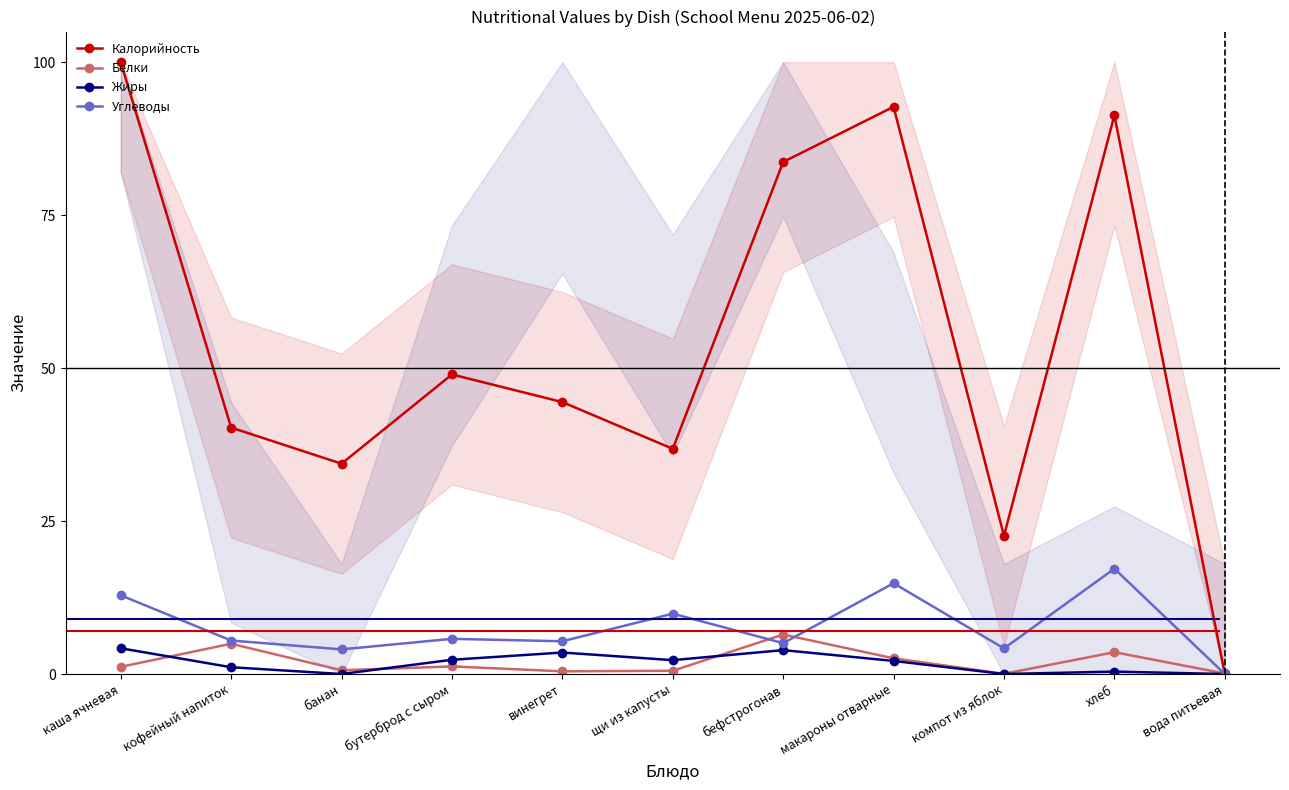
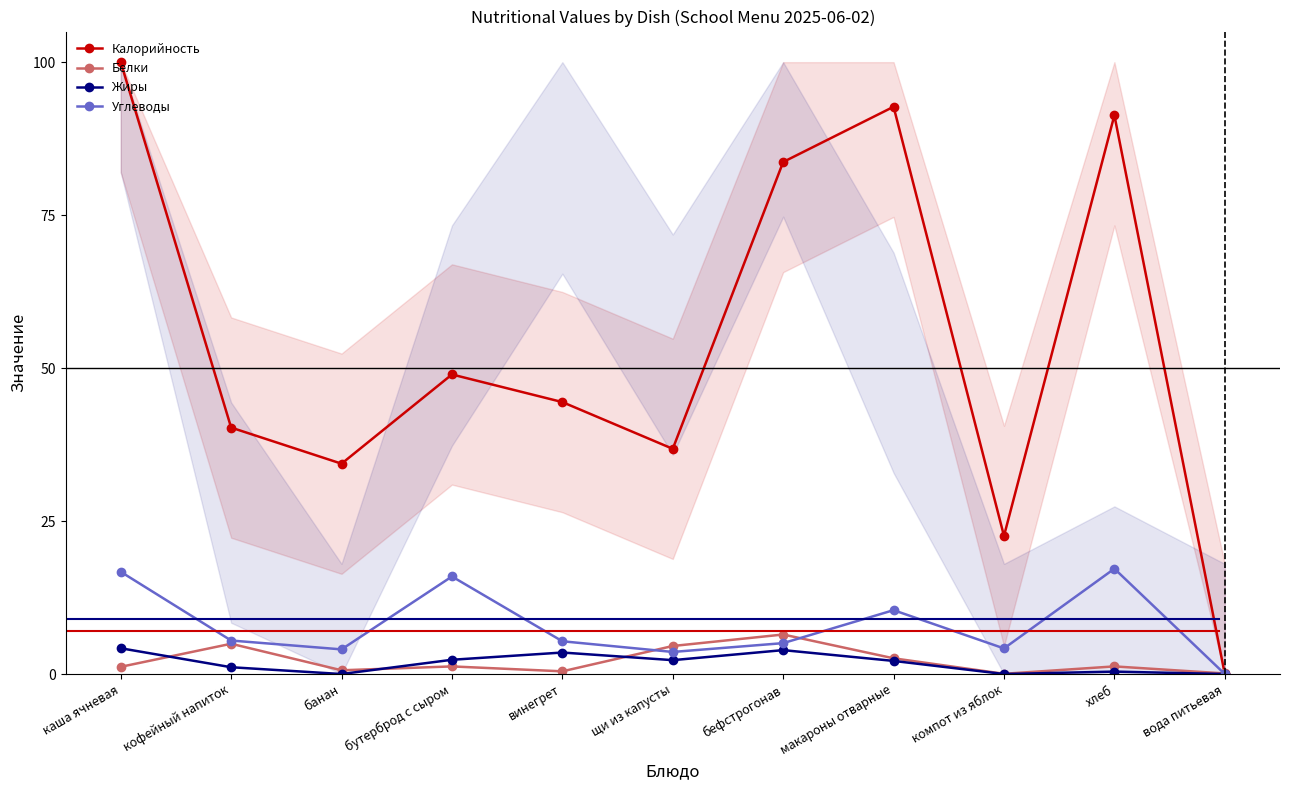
Углеводы, каша ячневая: 13 -> 17
Углеводы, бутерброд с сыром: 6 -> 16
Белки, щи из капусты: 1 -> 5
Углеводы, щи из капусты: 10 -> 4
Углеводы, макароны отварные: 15 -> 10
Белки, хлеб: 4 -> 1
